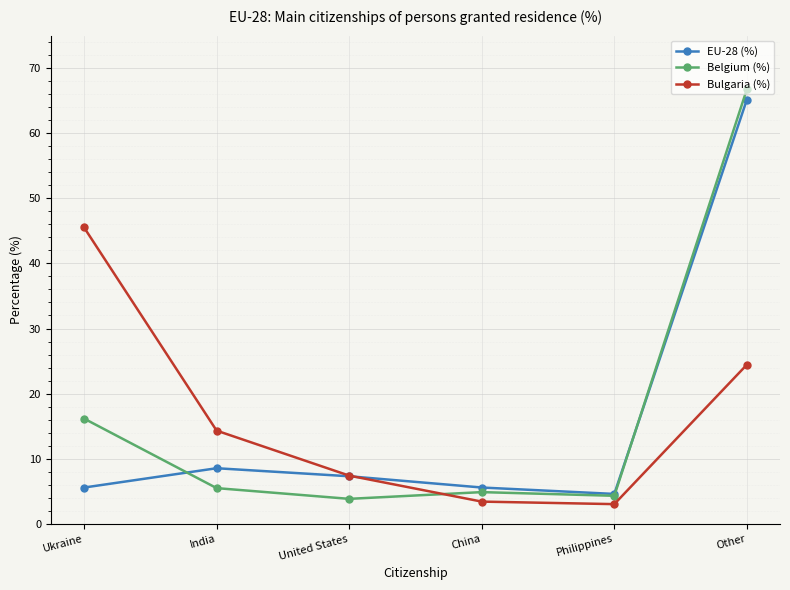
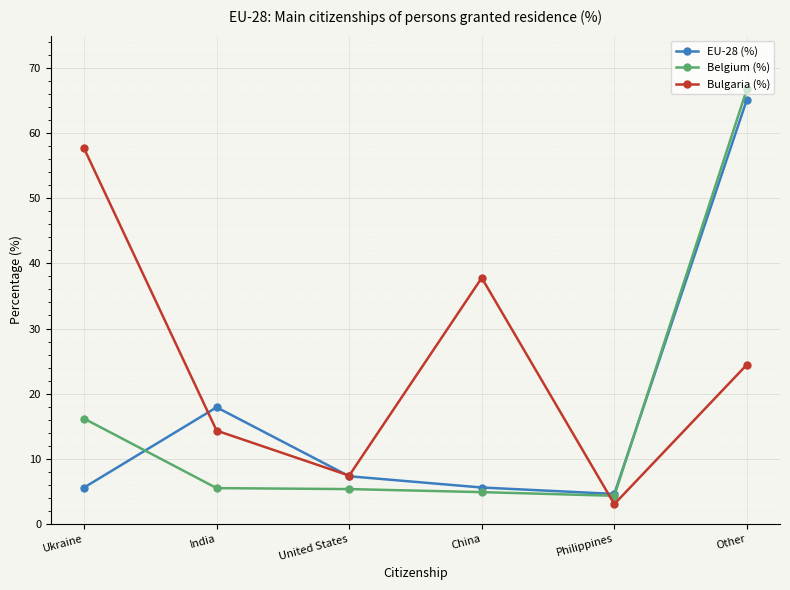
Bulgaria (%), Ukraine: 46 -> 58
EU-28 (%), India: 9 -> 18
Belgium (%), United States: 4 -> 5
Bulgaria (%), China: 3 -> 38
